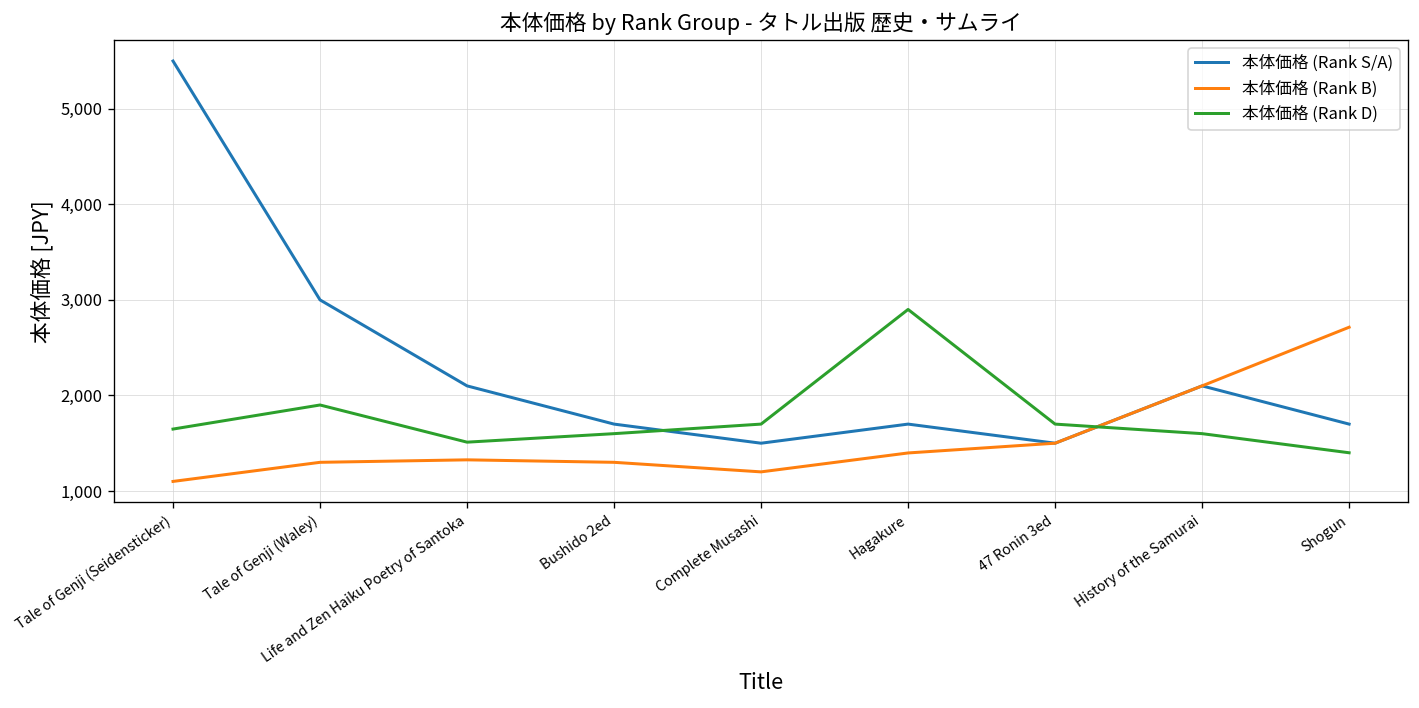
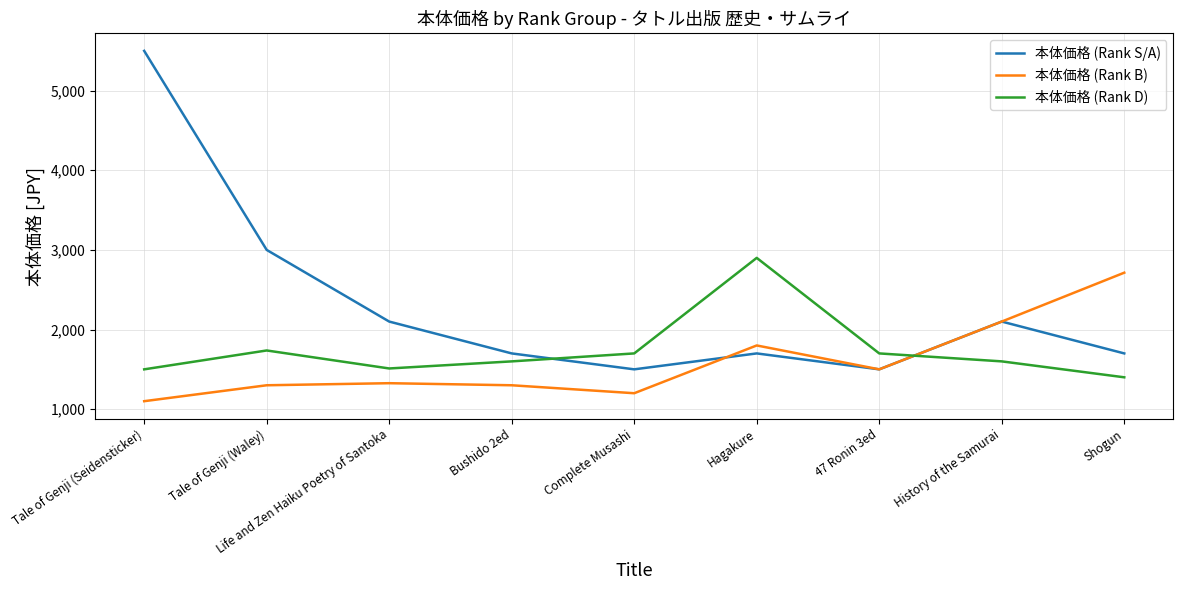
本体価格 (Rank D), Tale of Genji (Seidensticker): 1,600 -> 1,500
本体価格 (Rank D), Tale of Genji (Waley): 1,900 -> 1,700
本体価格 (Rank B), Hagakure: 1,400 -> 1,800
